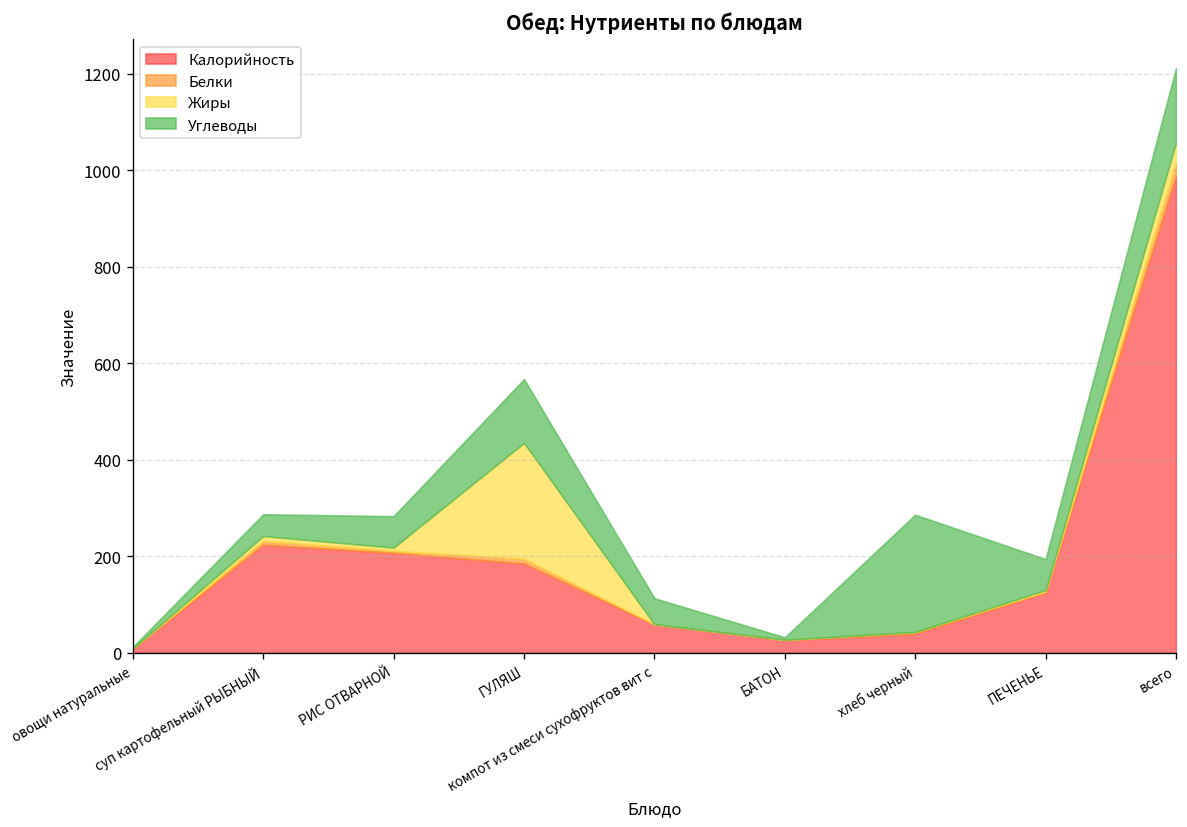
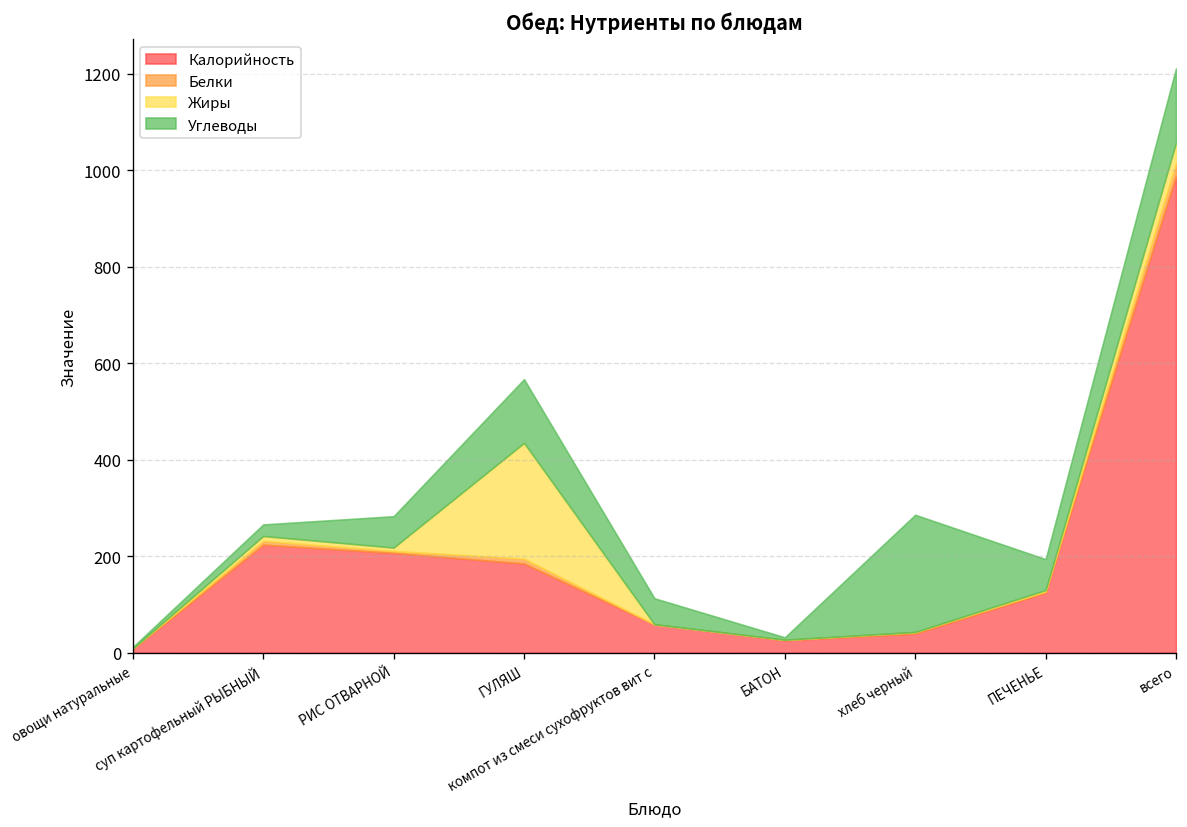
Углеводы, суп картофельный РЫБНЫЙ: 50 -> 20
